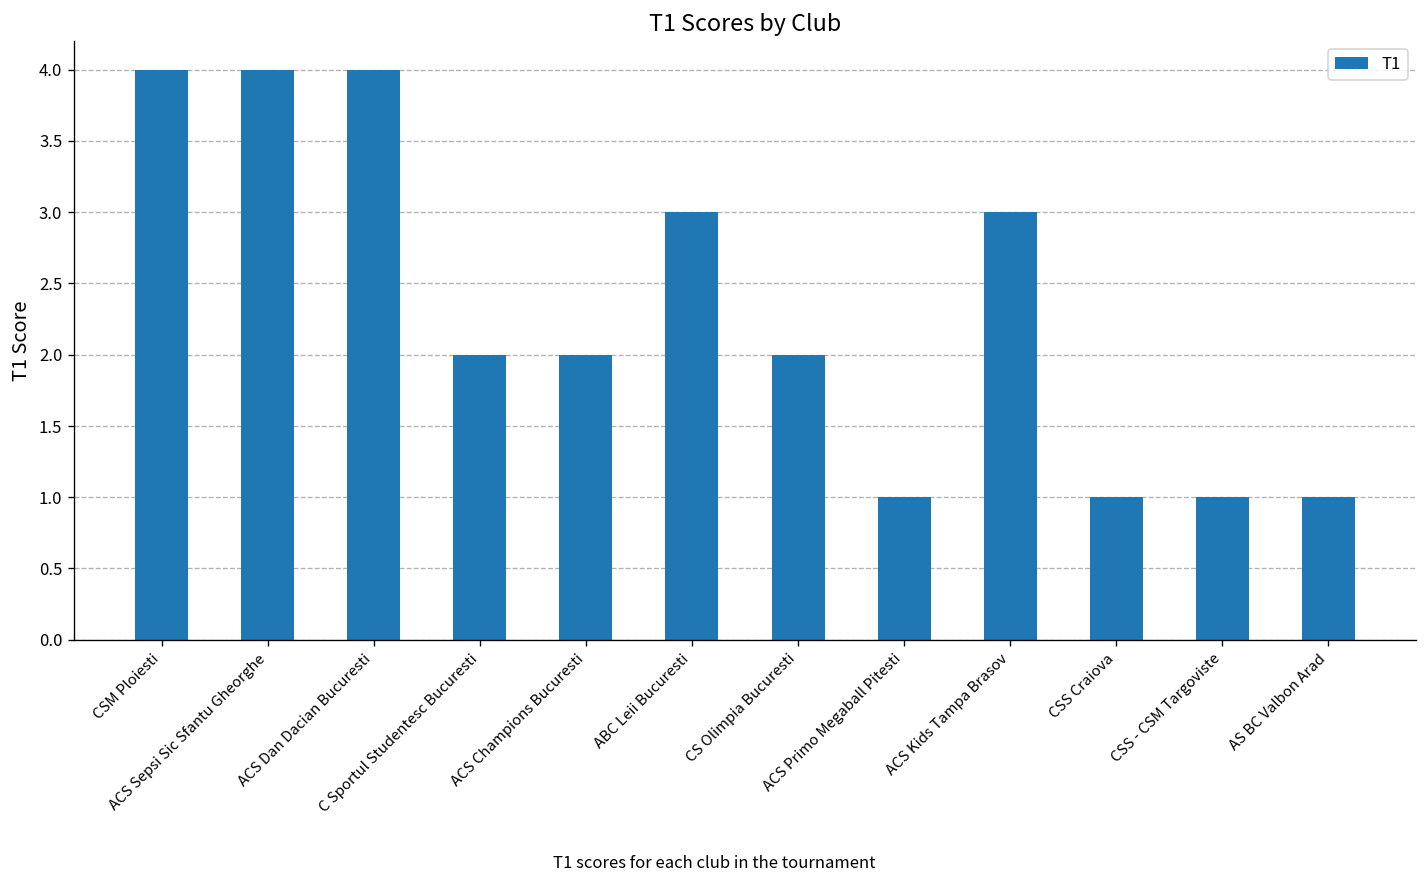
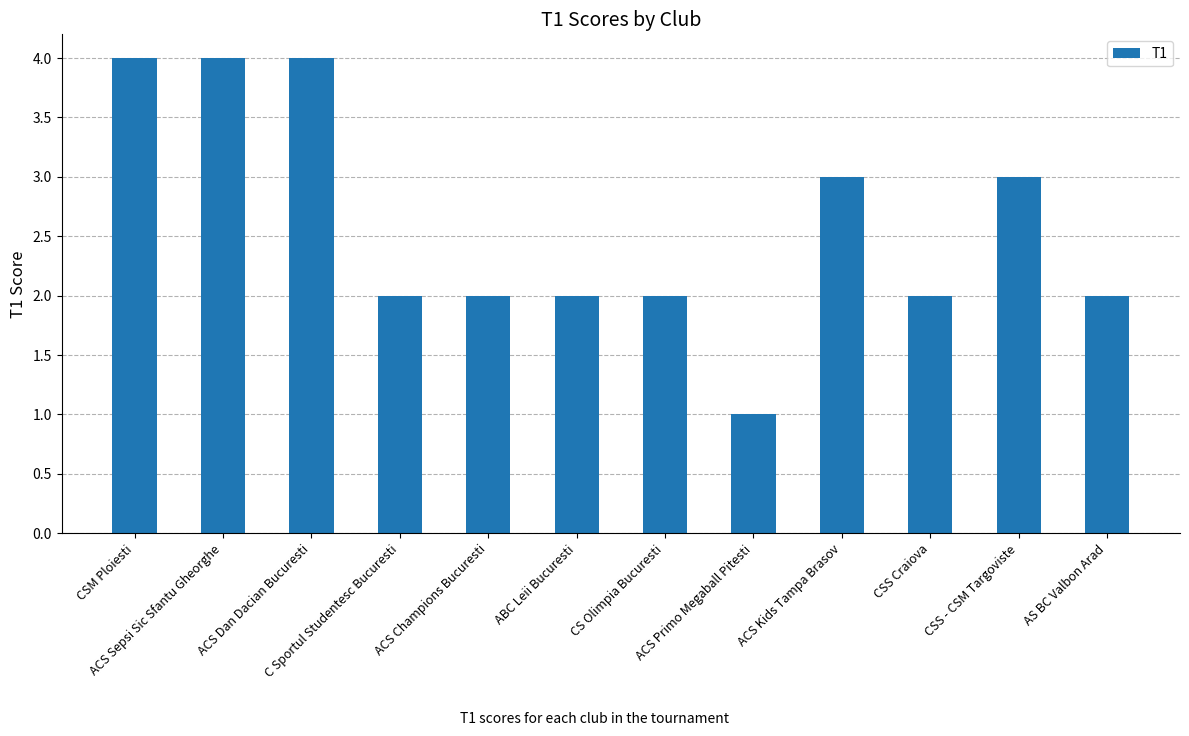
ABC Leii Bucuresti: 3 -> 2
CSS Craiova: 1 -> 2
CSS - CSM Targoviste: 1 -> 3
AS BC Valbon Arad: 1 -> 2
